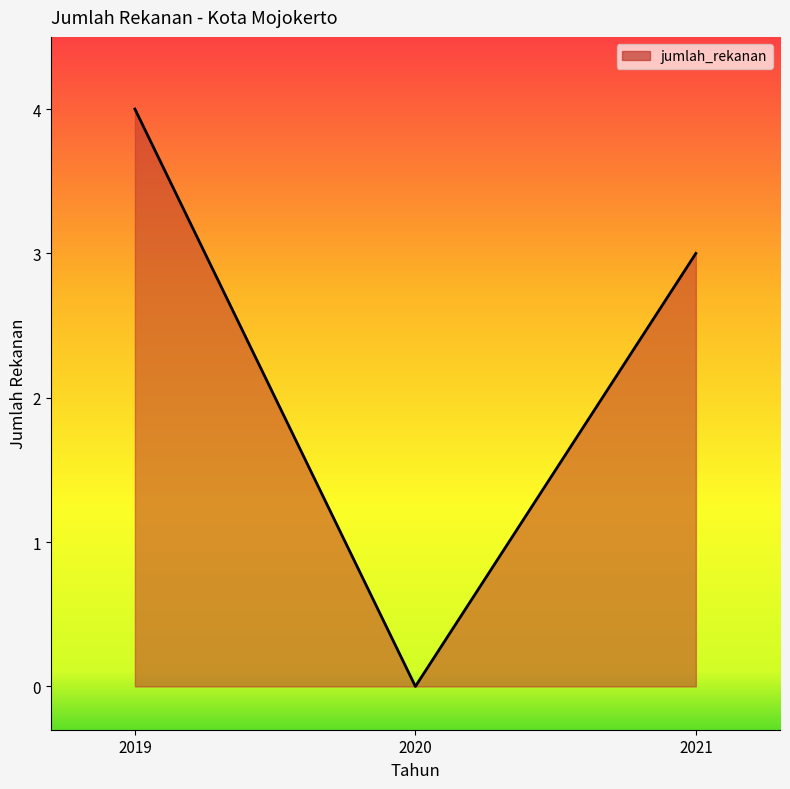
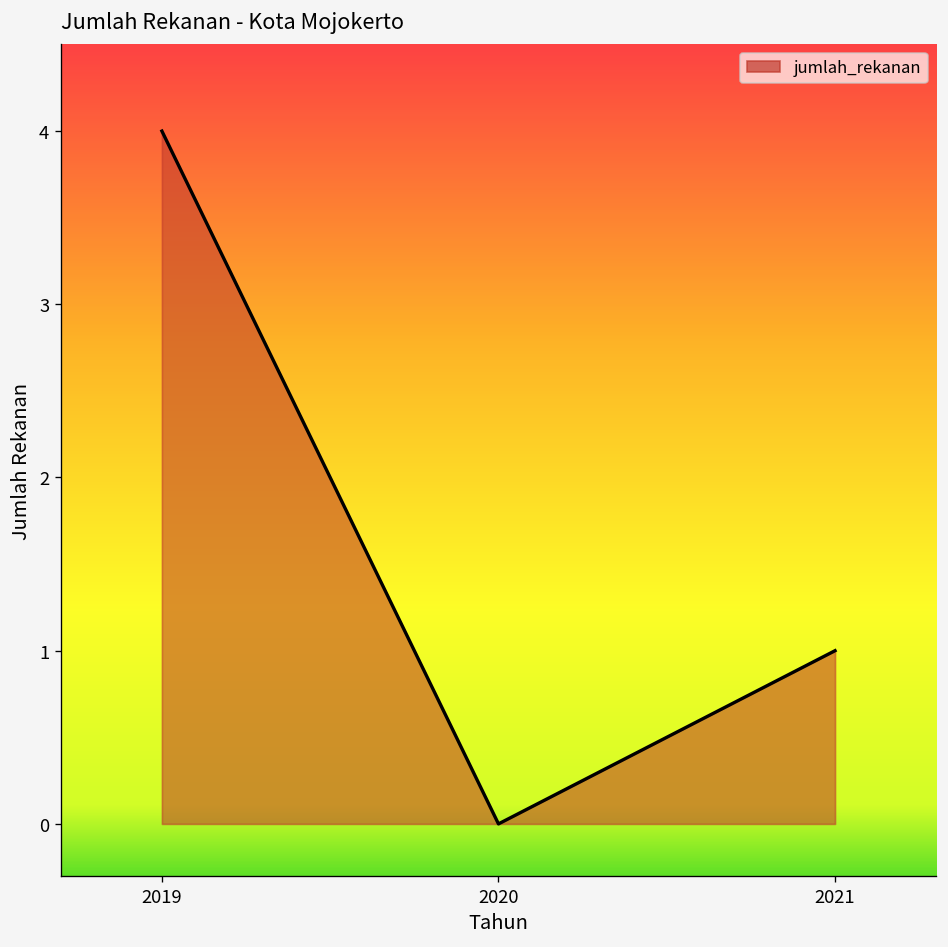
2021: 3 -> 1
